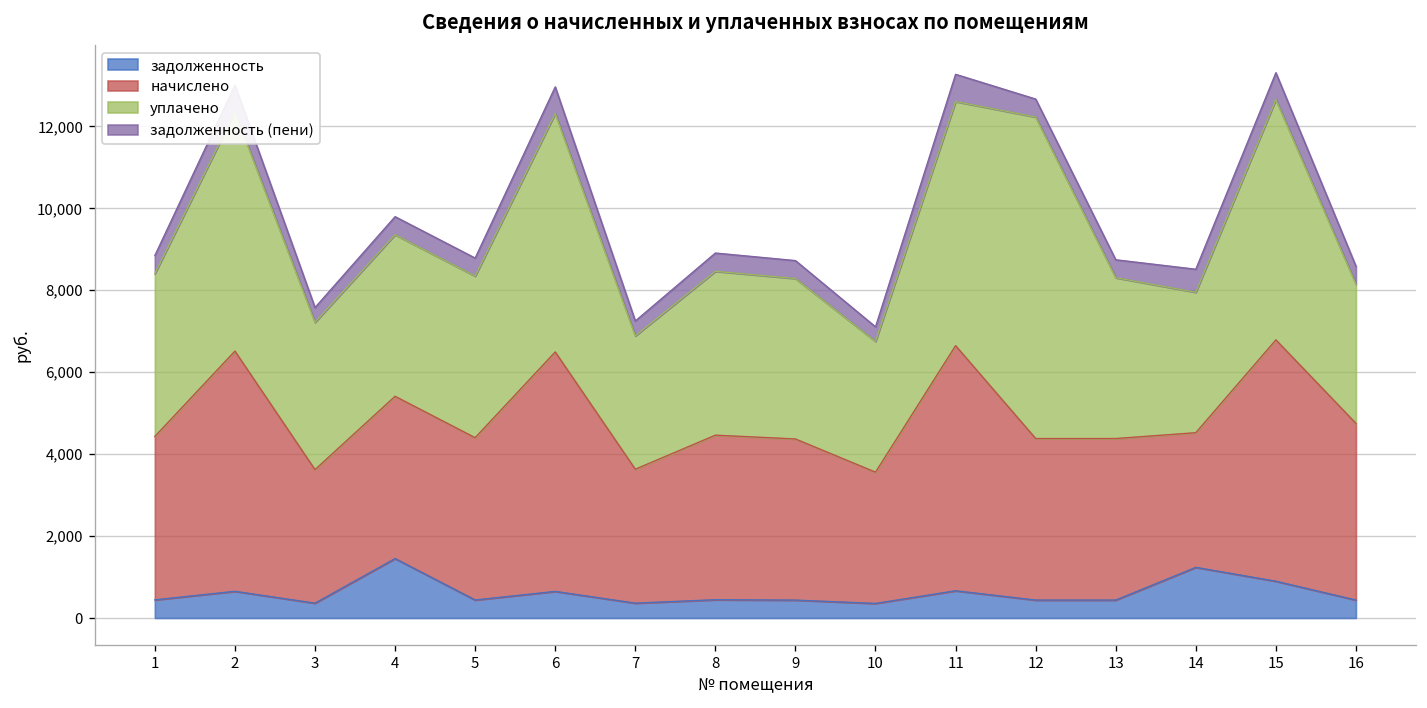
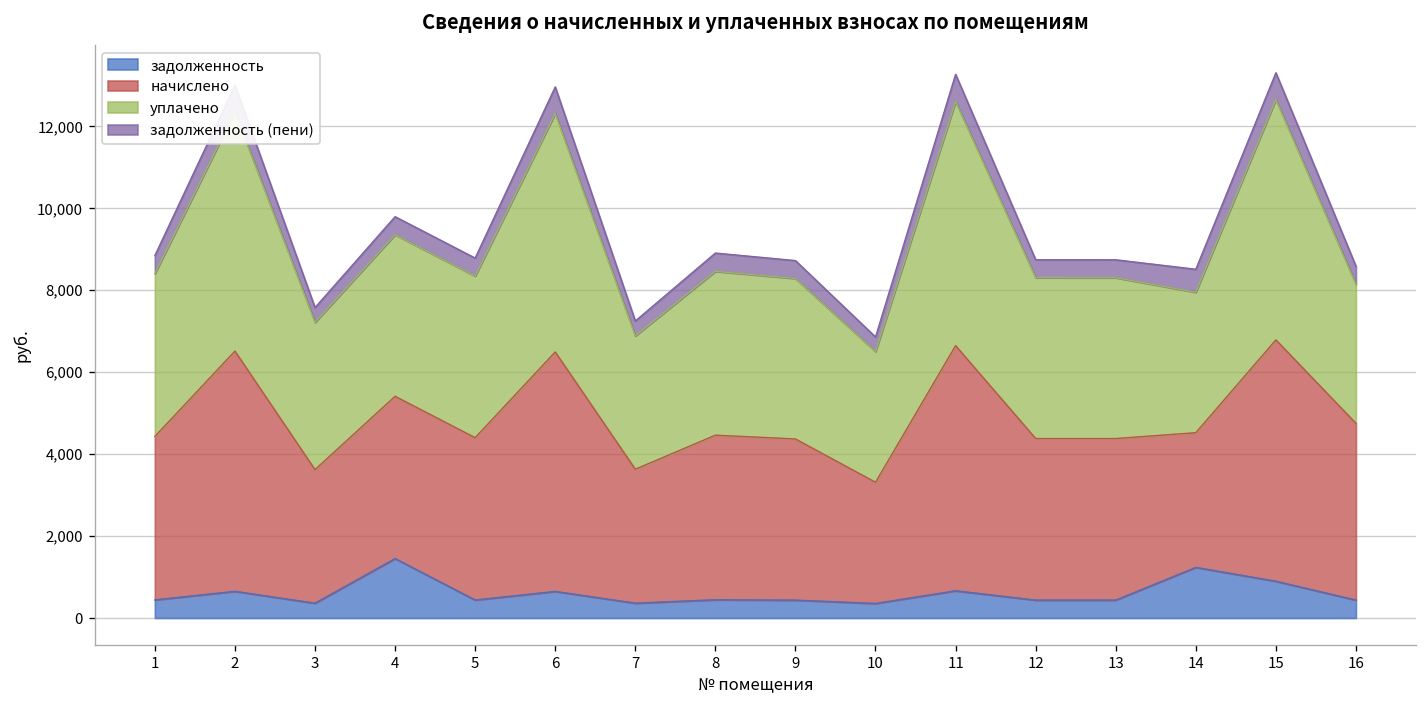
начислено, 10: 3,200 -> 3,000
уплачено, 12: 7,800 -> 3,900
